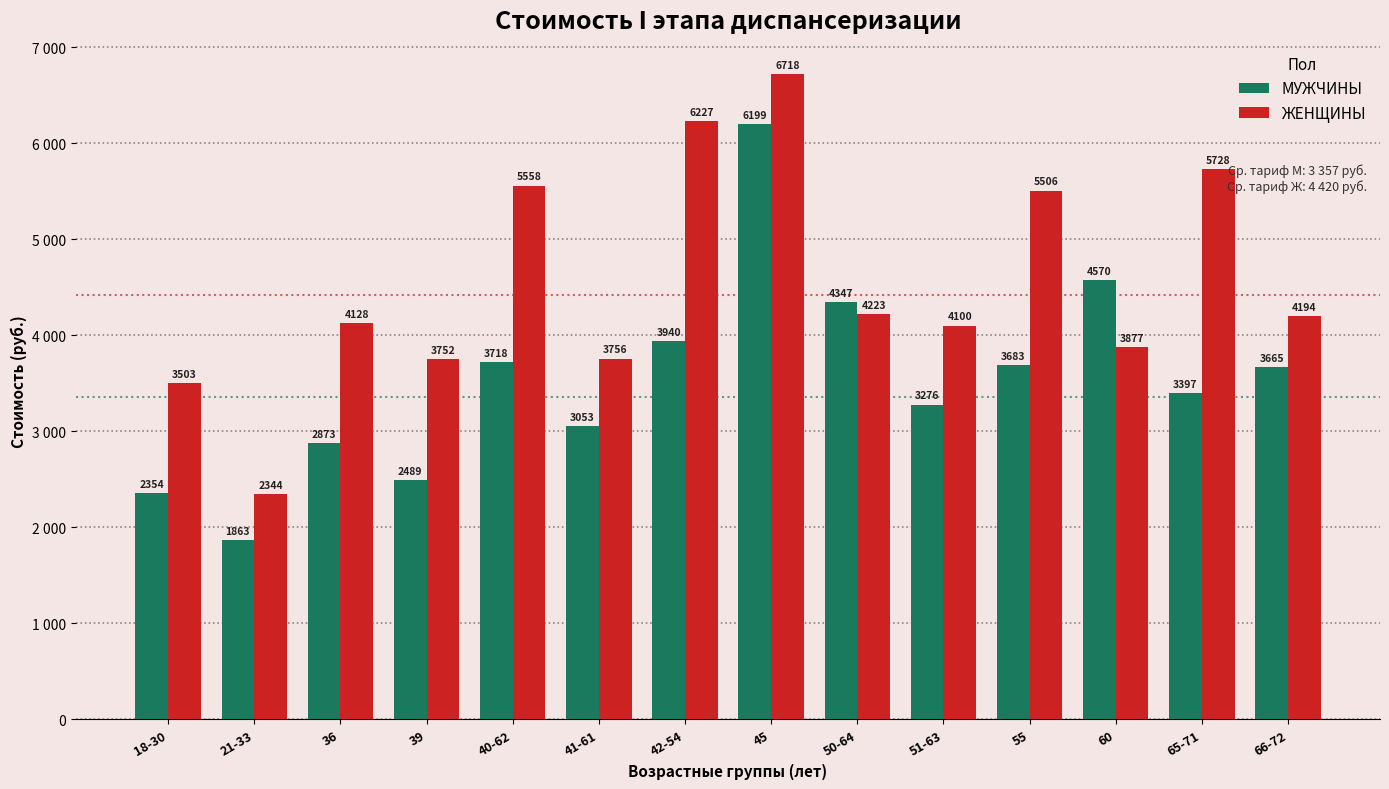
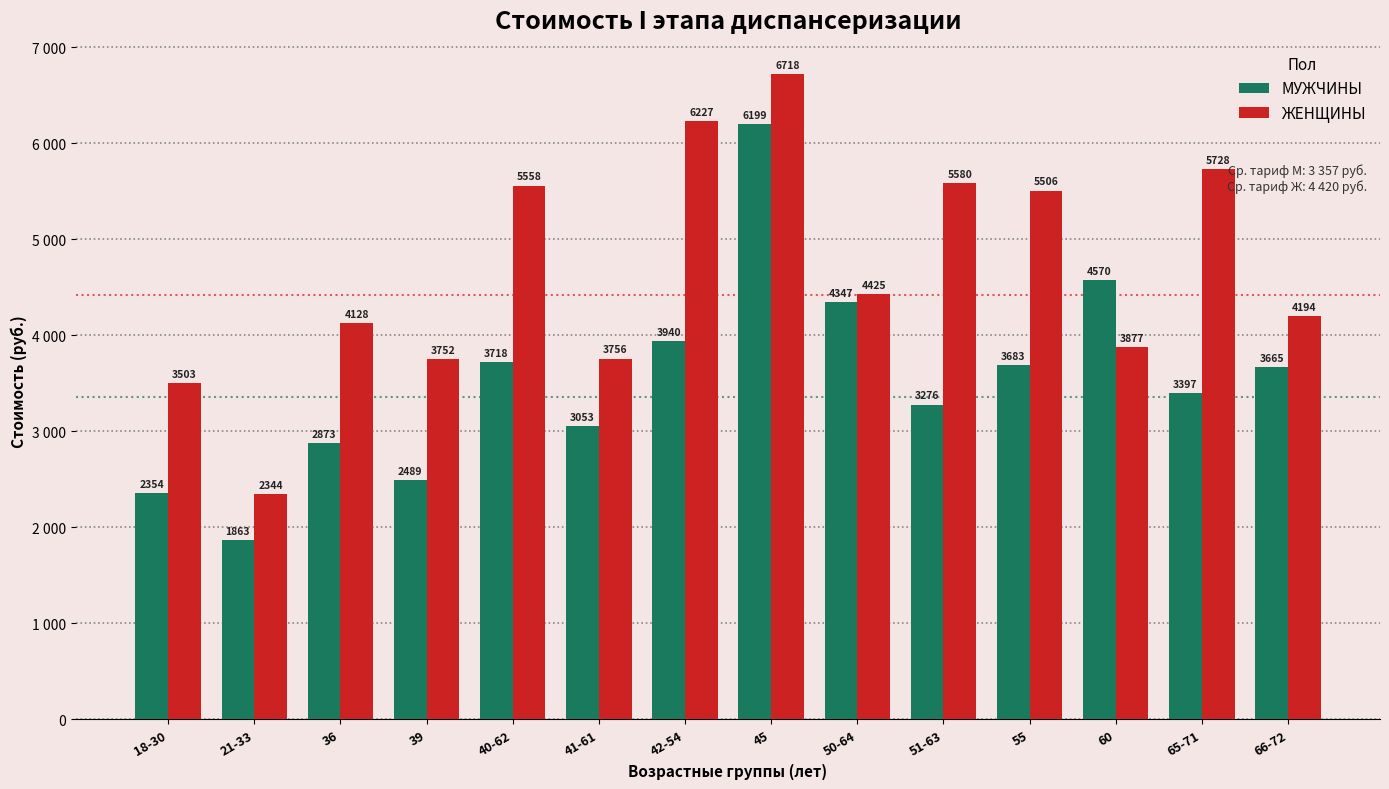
ЖЕНЩИНЫ, 50-64: 4223 -> 4425
ЖЕНЩИНЫ, 51-63: 4100 -> 5580
